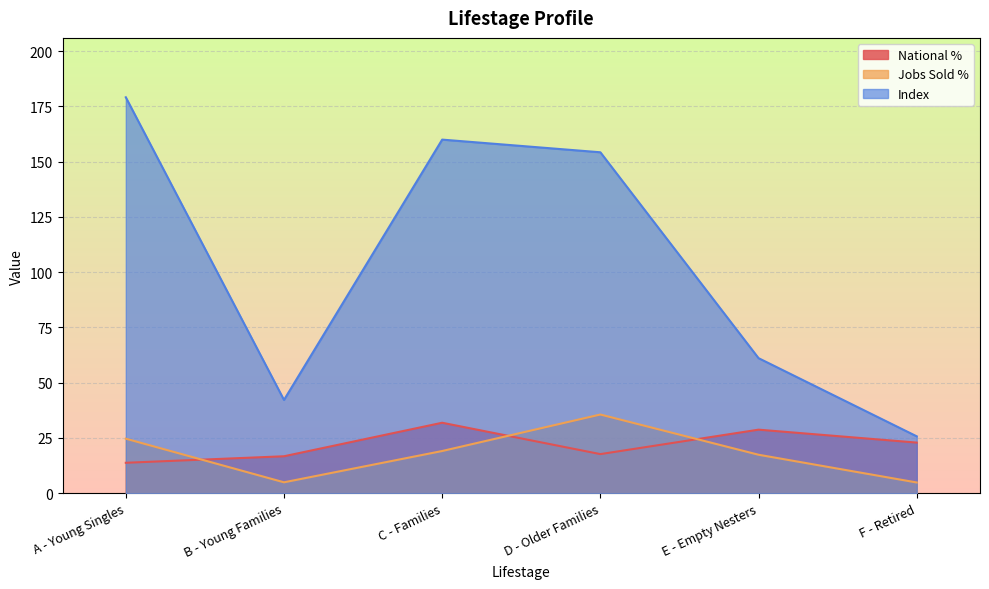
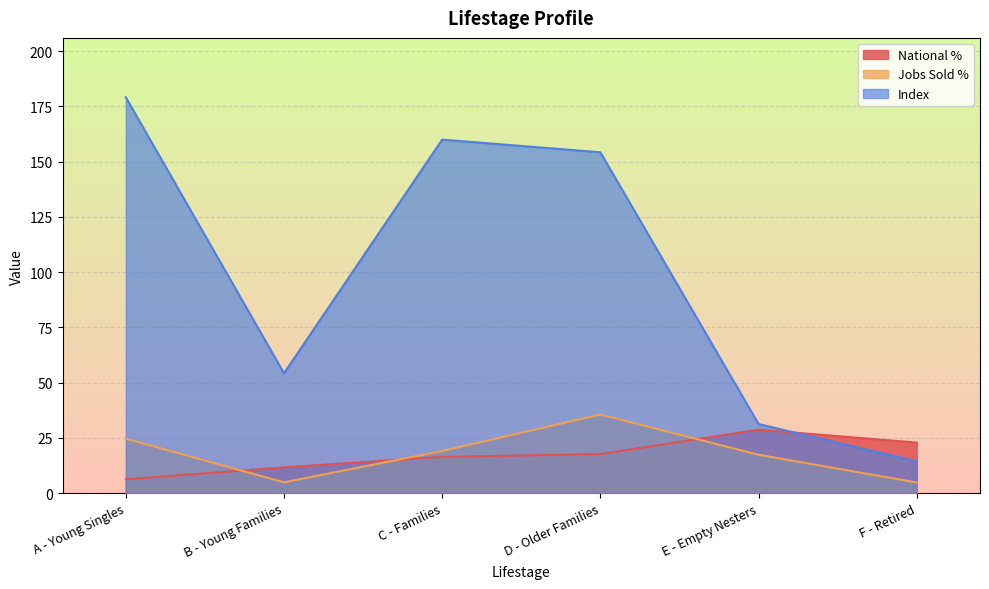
National %, A - Young Singles: 14 -> 6
National %, B - Young Families: 17 -> 12
Index, B - Young Families: 42 -> 54
National %, C - Families: 32 -> 16
Index, E - Empty Nesters: 61 -> 31
Index, F - Retired: 26 -> 14
